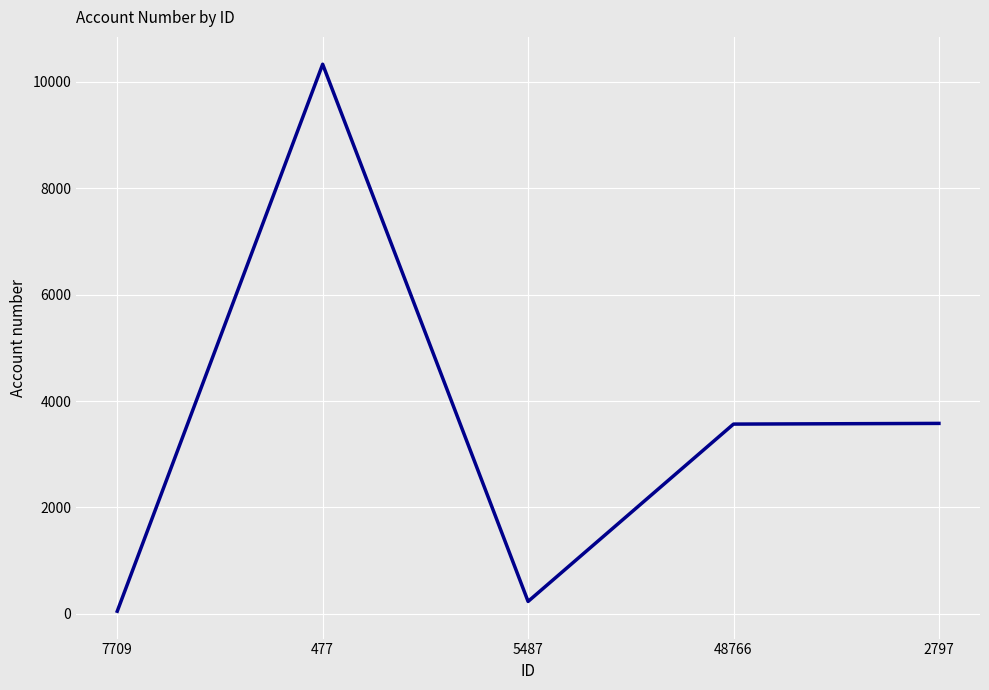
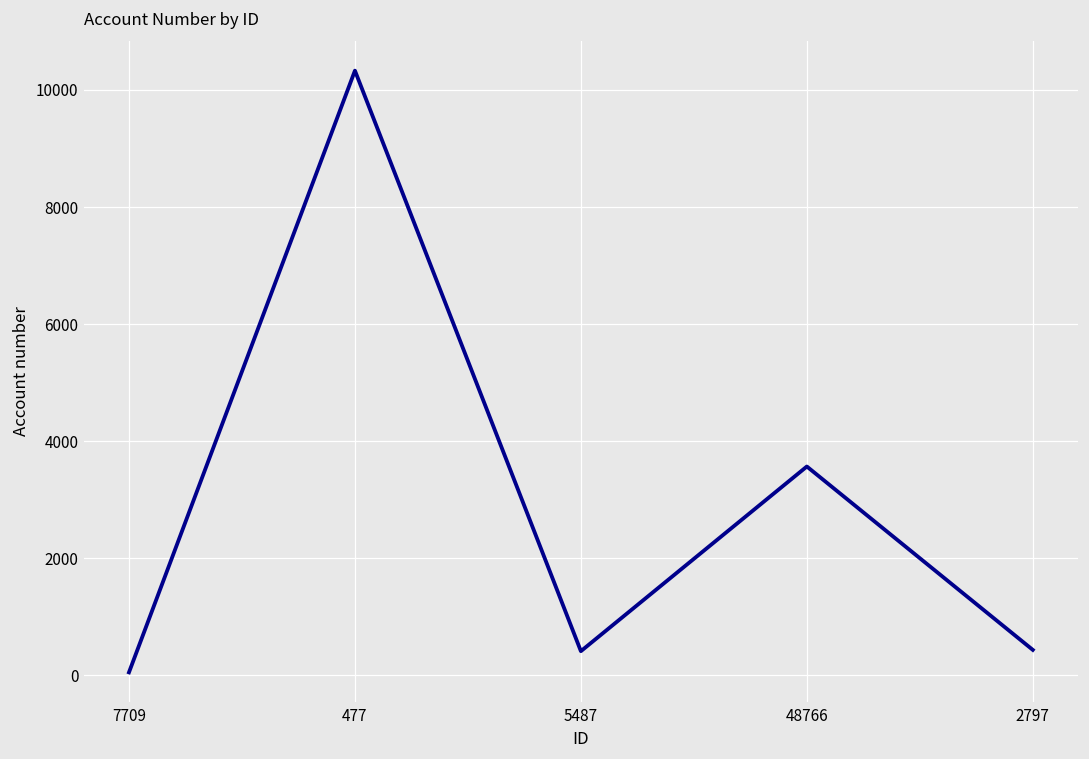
5487: 200 -> 400
2797: 3600 -> 400
